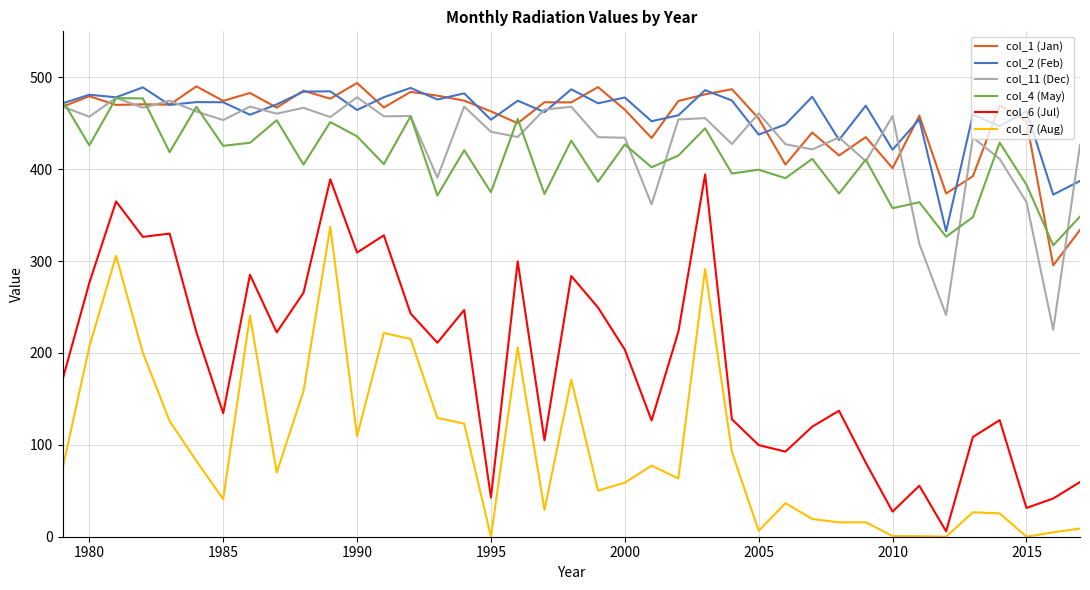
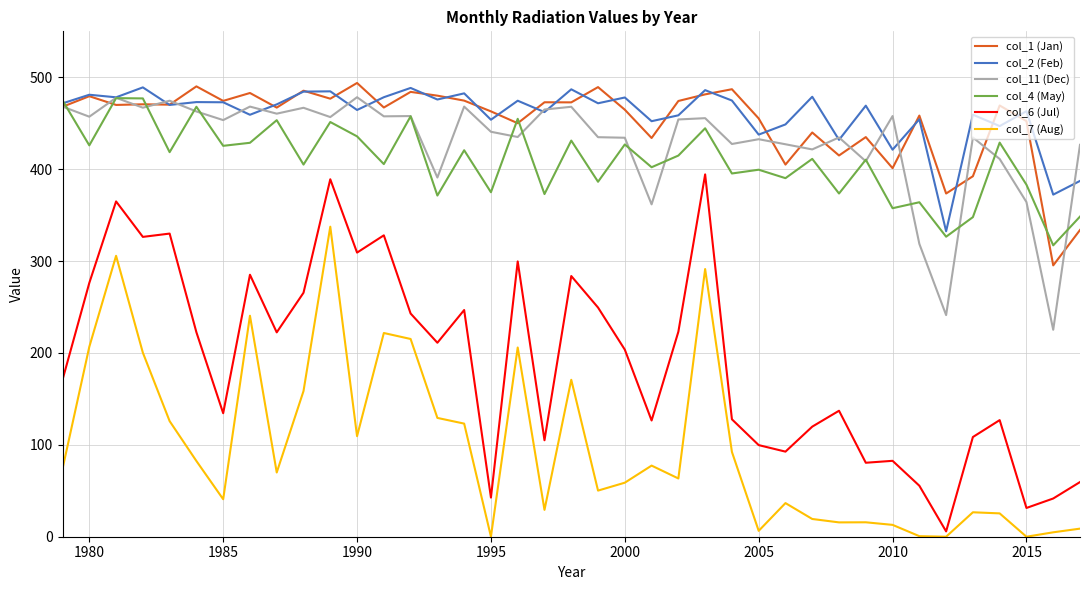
col_11 (Dec), 2005: 460 -> 430
col_6 (Jul), 2010: 30 -> 80
col_7 (Aug), 2010: 0 -> 10
